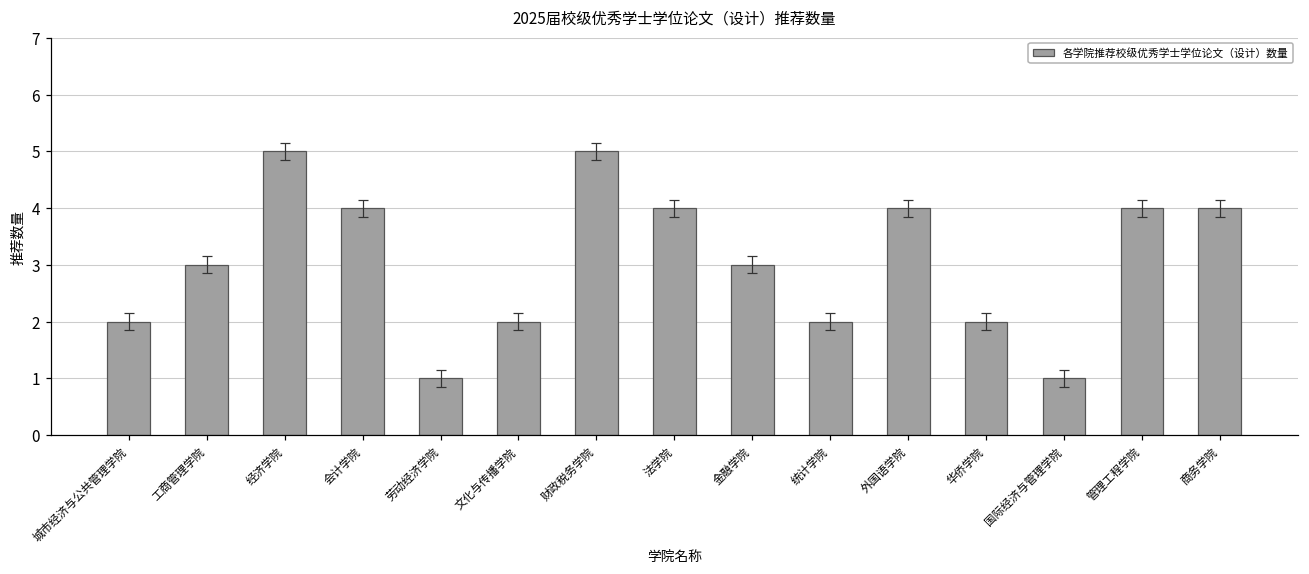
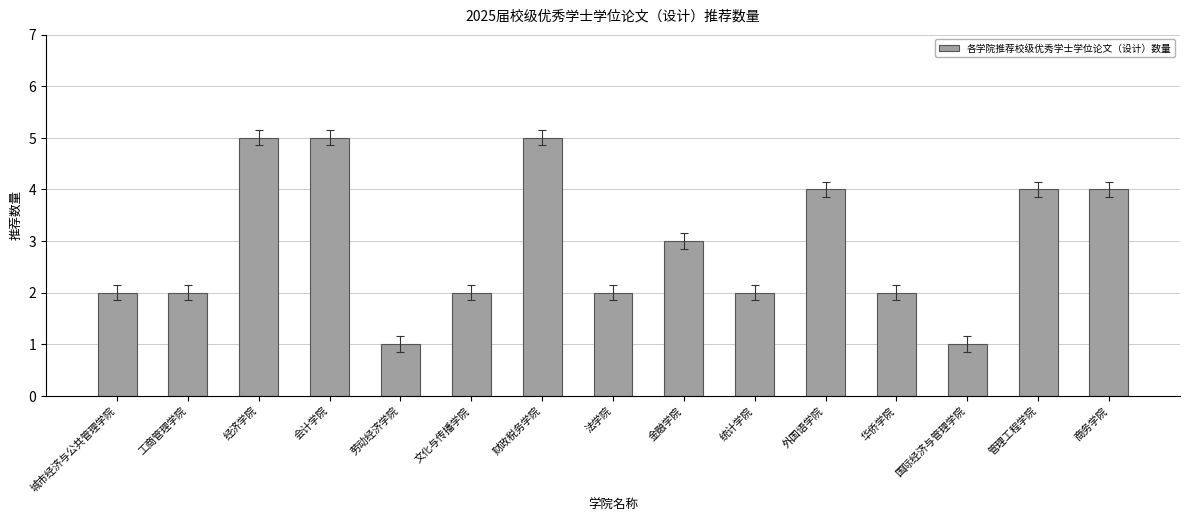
各学院推荐校级优秀学士学位论文（设计）数量, 工商管理学院: 3 -> 2
各学院推荐校级优秀学士学位论文（设计）数量, 会计学院: 4 -> 5
各学院推荐校级优秀学士学位论文（设计）数量, 法学院: 4 -> 2
